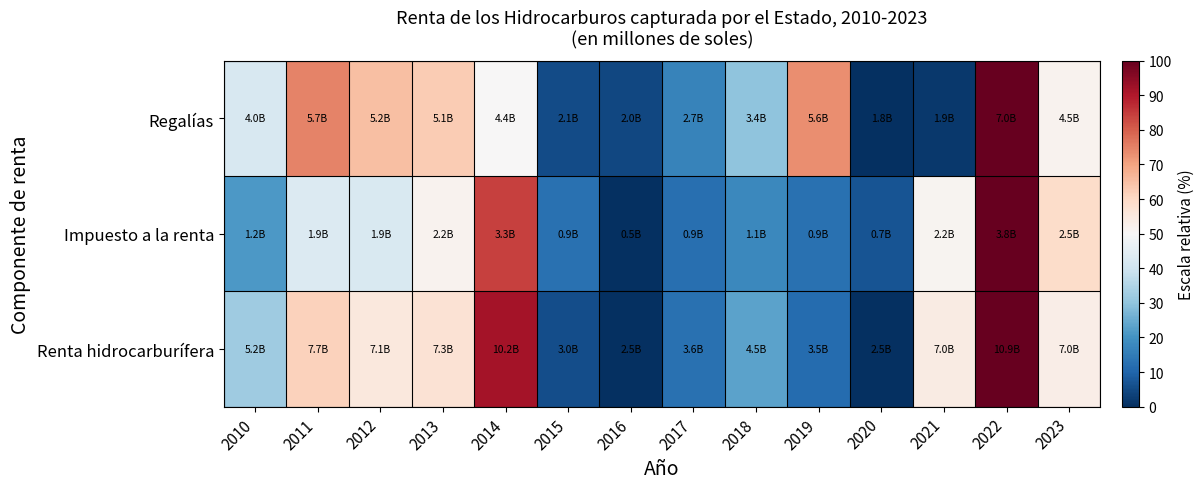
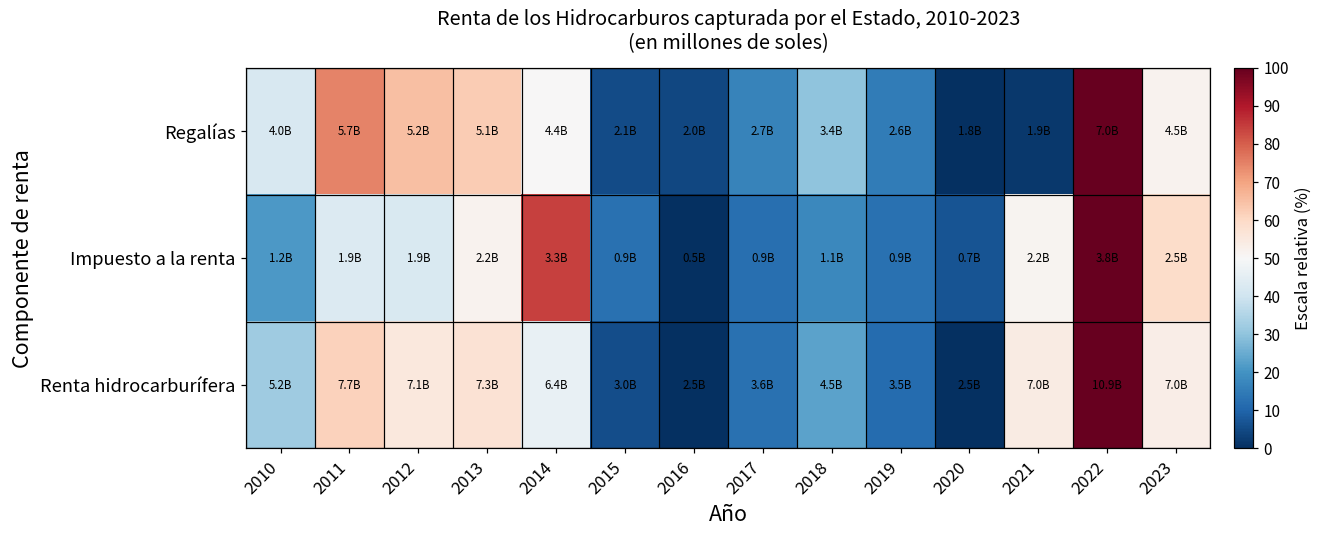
Regalías, 2019: 5.6B -> 2.6B
Renta hidrocarburífera, 2014: 10.2B -> 6.4B
